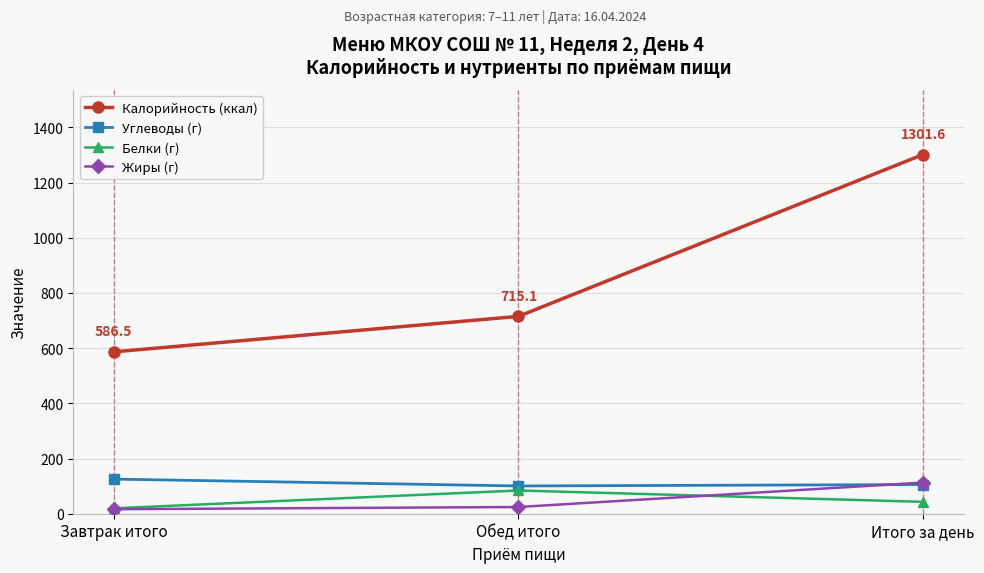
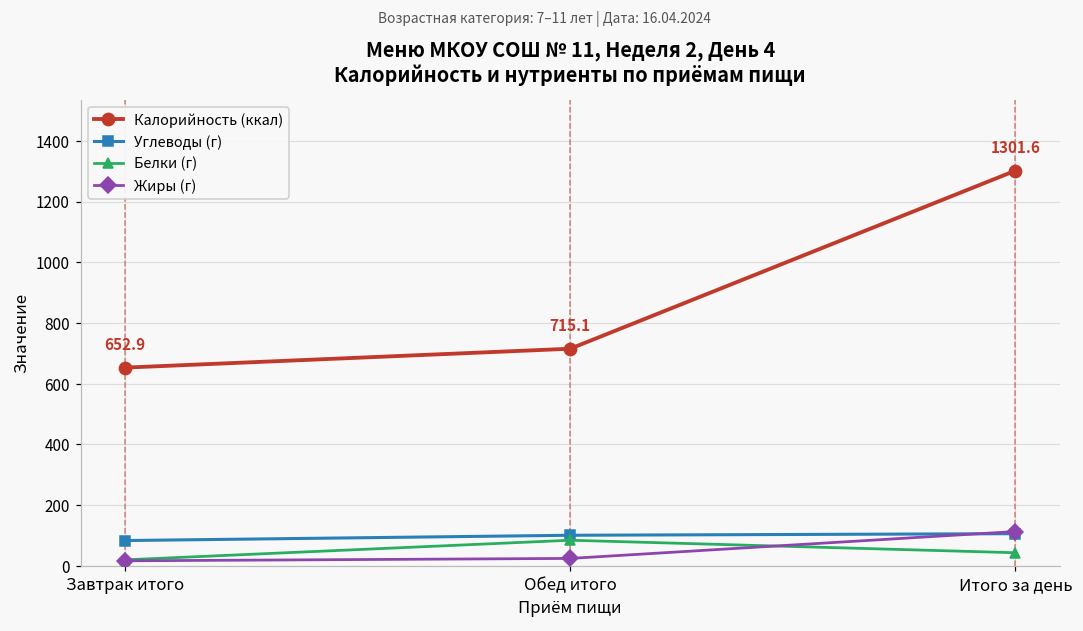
Калорийность (ккал), Завтрак итого: 586.5 -> 652.9
Углеводы (г), Завтрак итого: 130 -> 80
